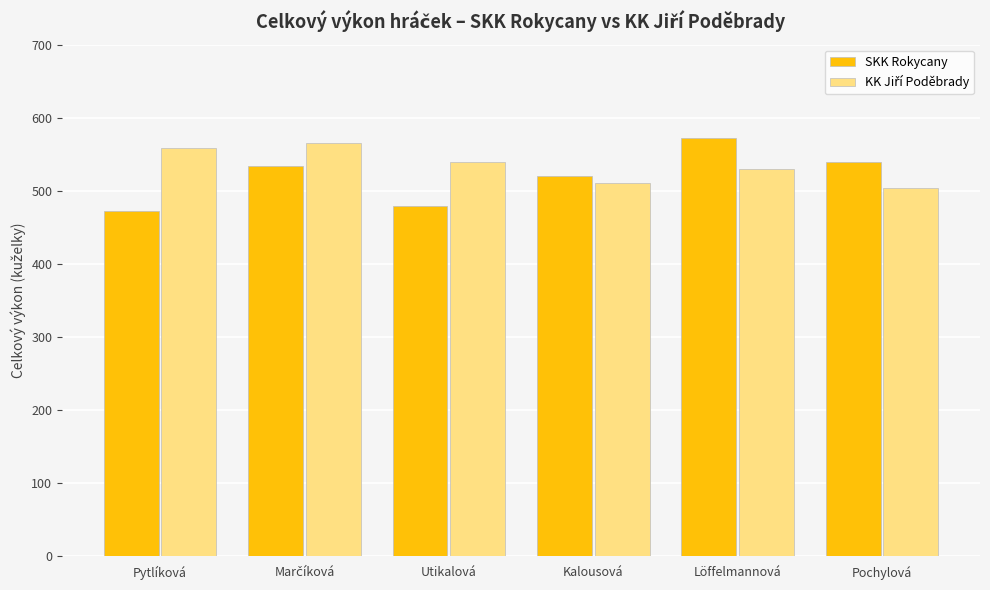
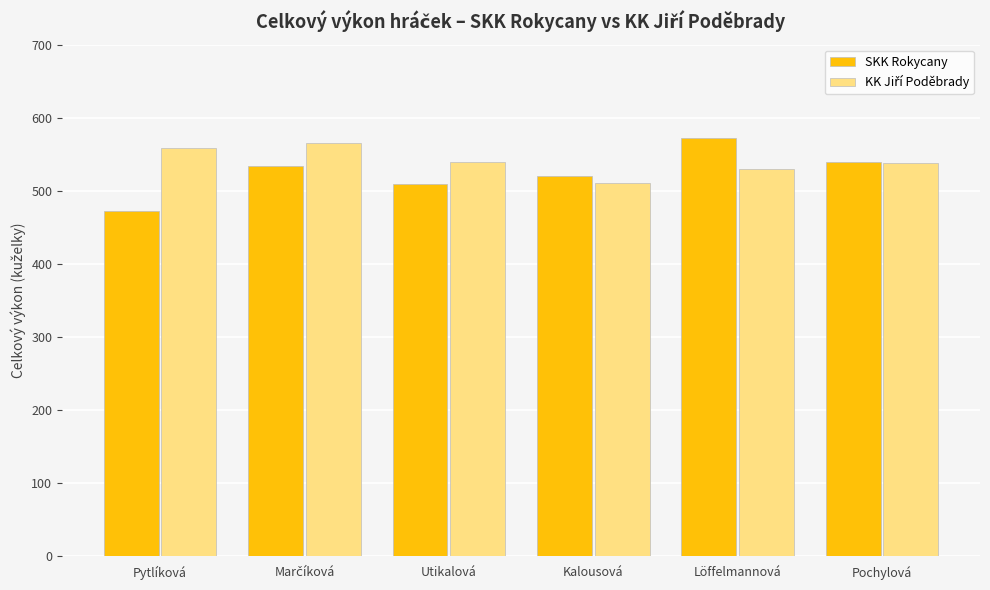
SKK Rokycany, Utikalová: 480 -> 510
KK Jiří Poděbrady, Pochylová: 500 -> 540
